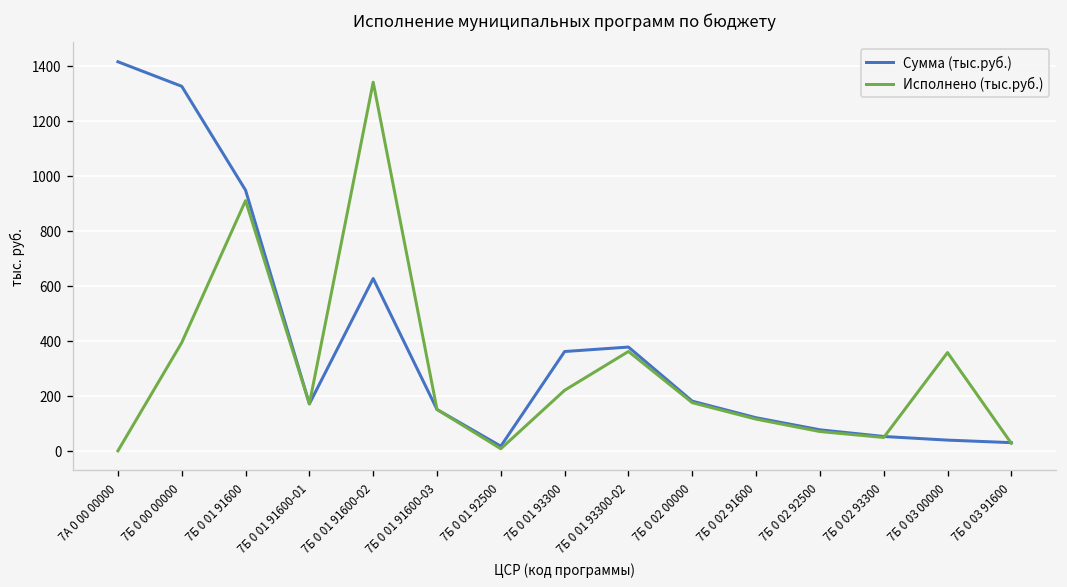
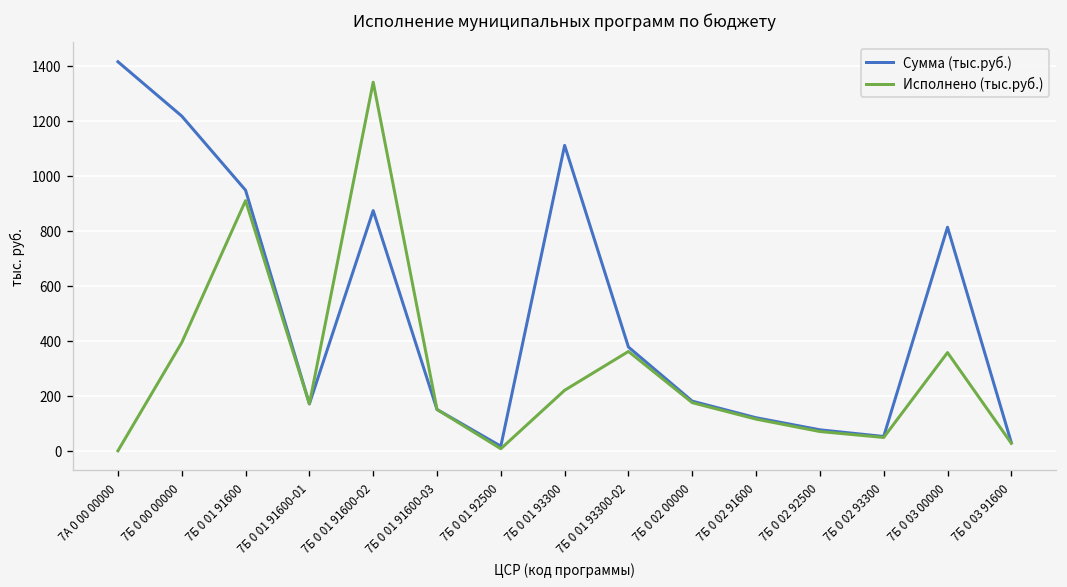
Сумма (тыс.руб.), 7Б 0 00 00000: 1330 -> 1220
Сумма (тыс.руб.), 7Б 0 01 91600-02: 630 -> 870
Сумма (тыс.руб.), 7Б 0 01 93300: 360 -> 1110
Сумма (тыс.руб.), 7Б 0 03 00000: 40 -> 810
